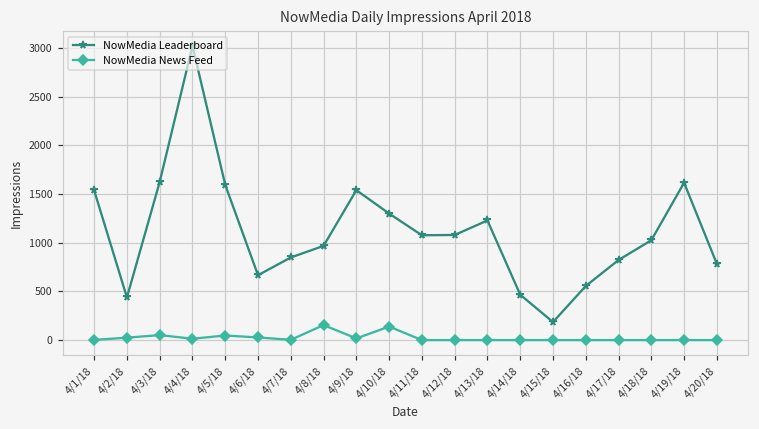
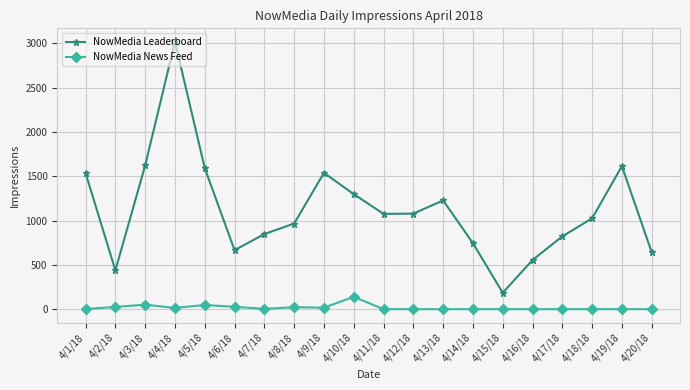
NowMedia News Feed, 4/8/18: 200 -> 0
NowMedia Leaderboard, 4/14/18: 500 -> 700
NowMedia Leaderboard, 4/20/18: 800 -> 600
